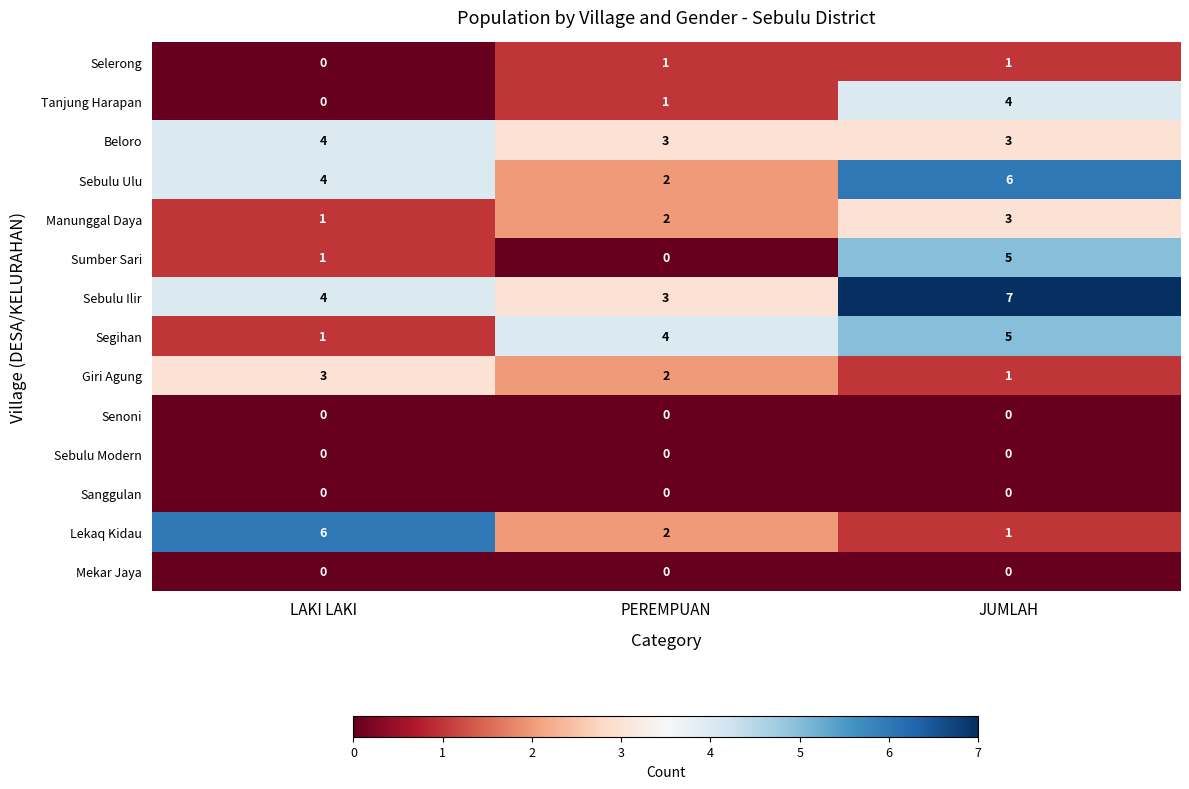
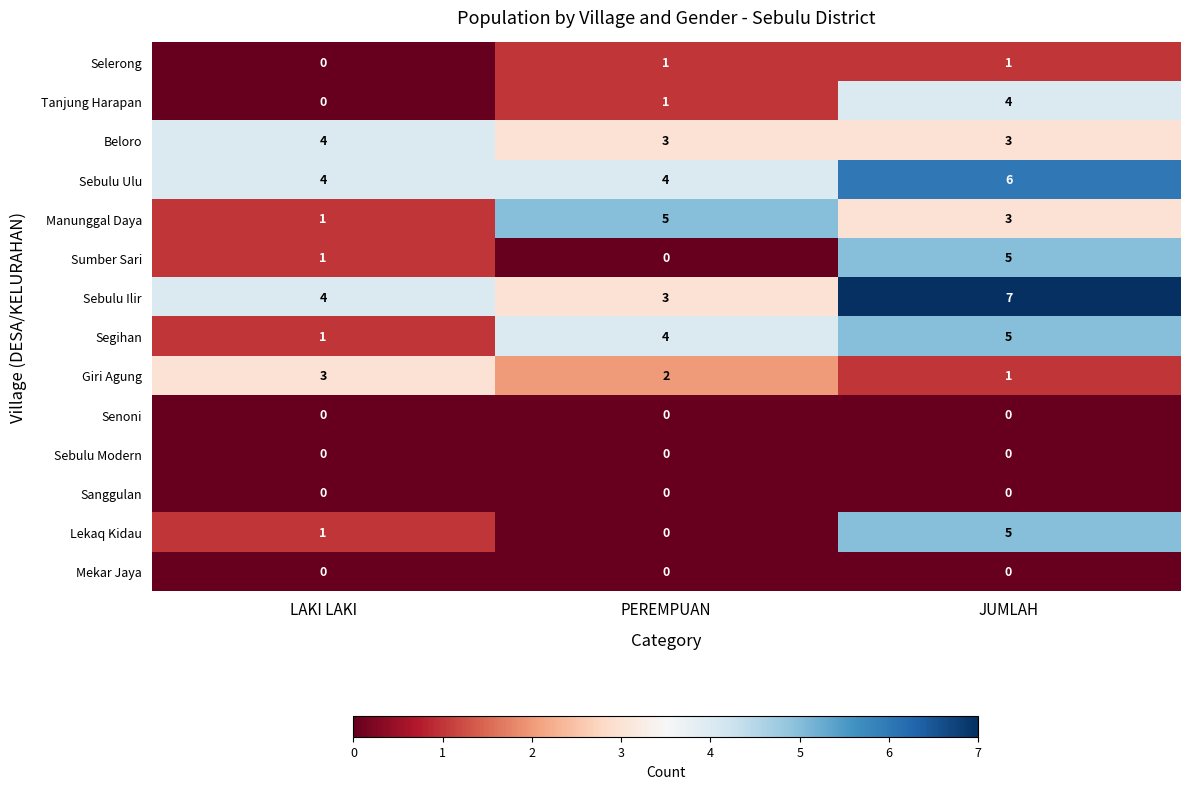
Sebulu Ulu, PEREMPUAN: 2 -> 4
Manunggal Daya, PEREMPUAN: 2 -> 5
Lekaq Kidau, LAKI LAKI: 6 -> 1
Lekaq Kidau, PEREMPUAN: 2 -> 0
Lekaq Kidau, JUMLAH: 1 -> 5
